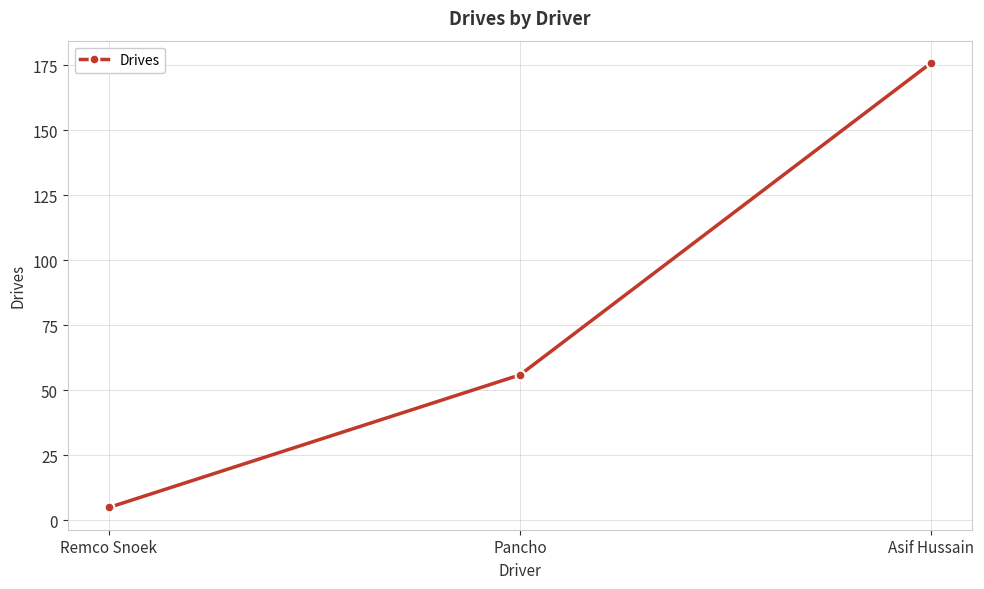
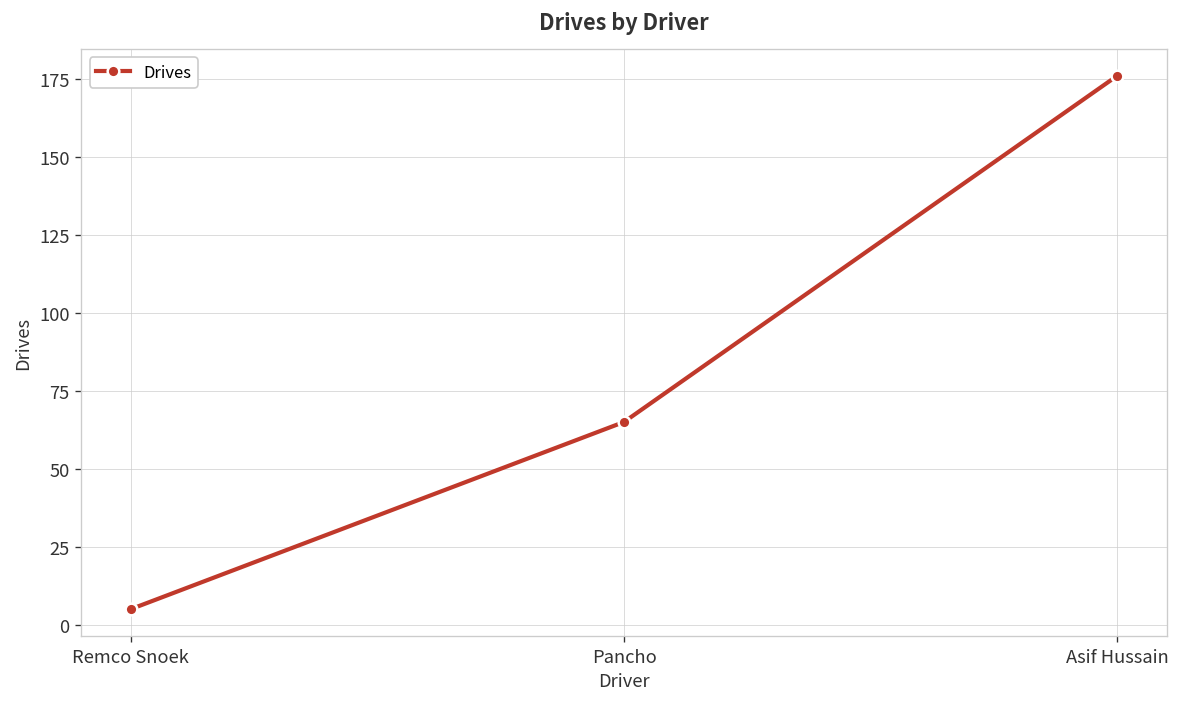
Pancho: 56 -> 65
